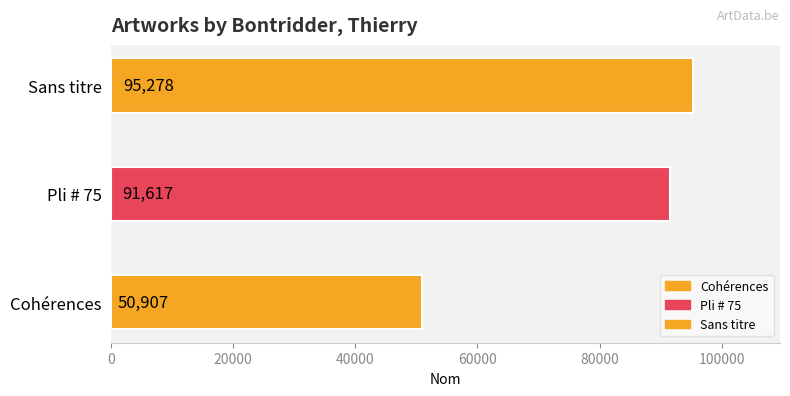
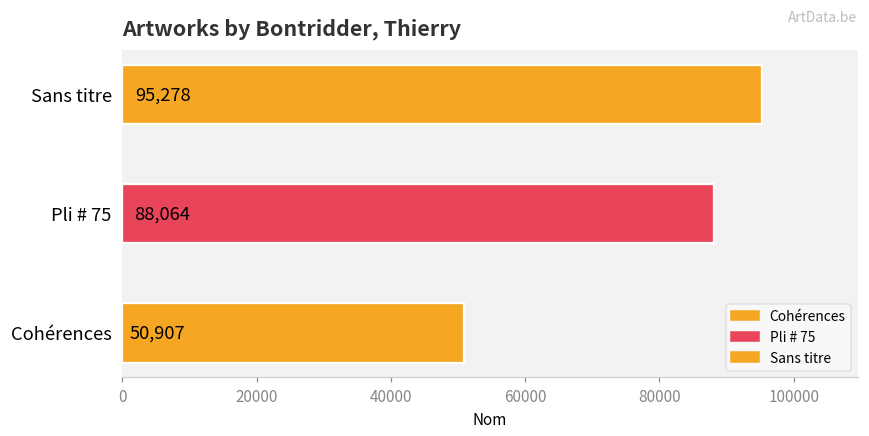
Pli # 75: 91,617 -> 88,064
